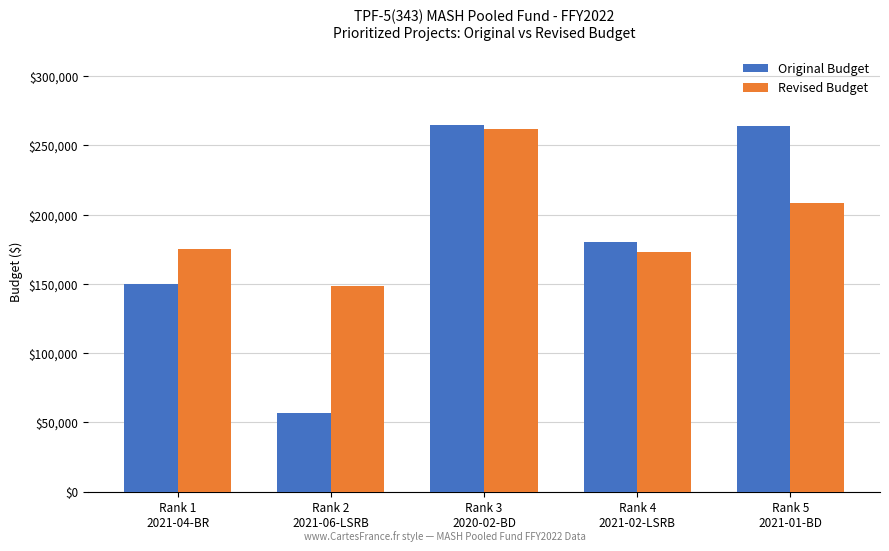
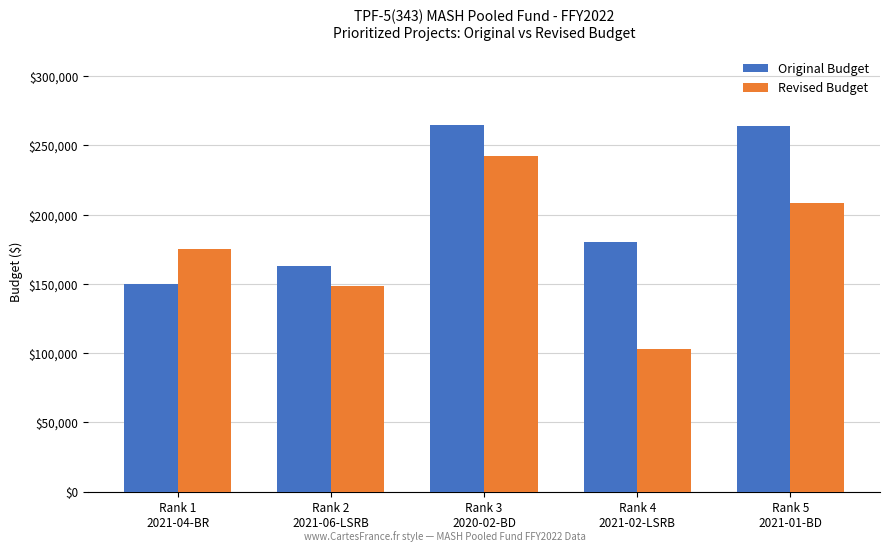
Original Budget, Rank 2 2021-06-LSRB: $57,000 -> $163,000
Revised Budget, Rank 3 2020-02-BD: $262,000 -> $242,000
Revised Budget, Rank 4 2021-02-LSRB: $173,000 -> $103,000
